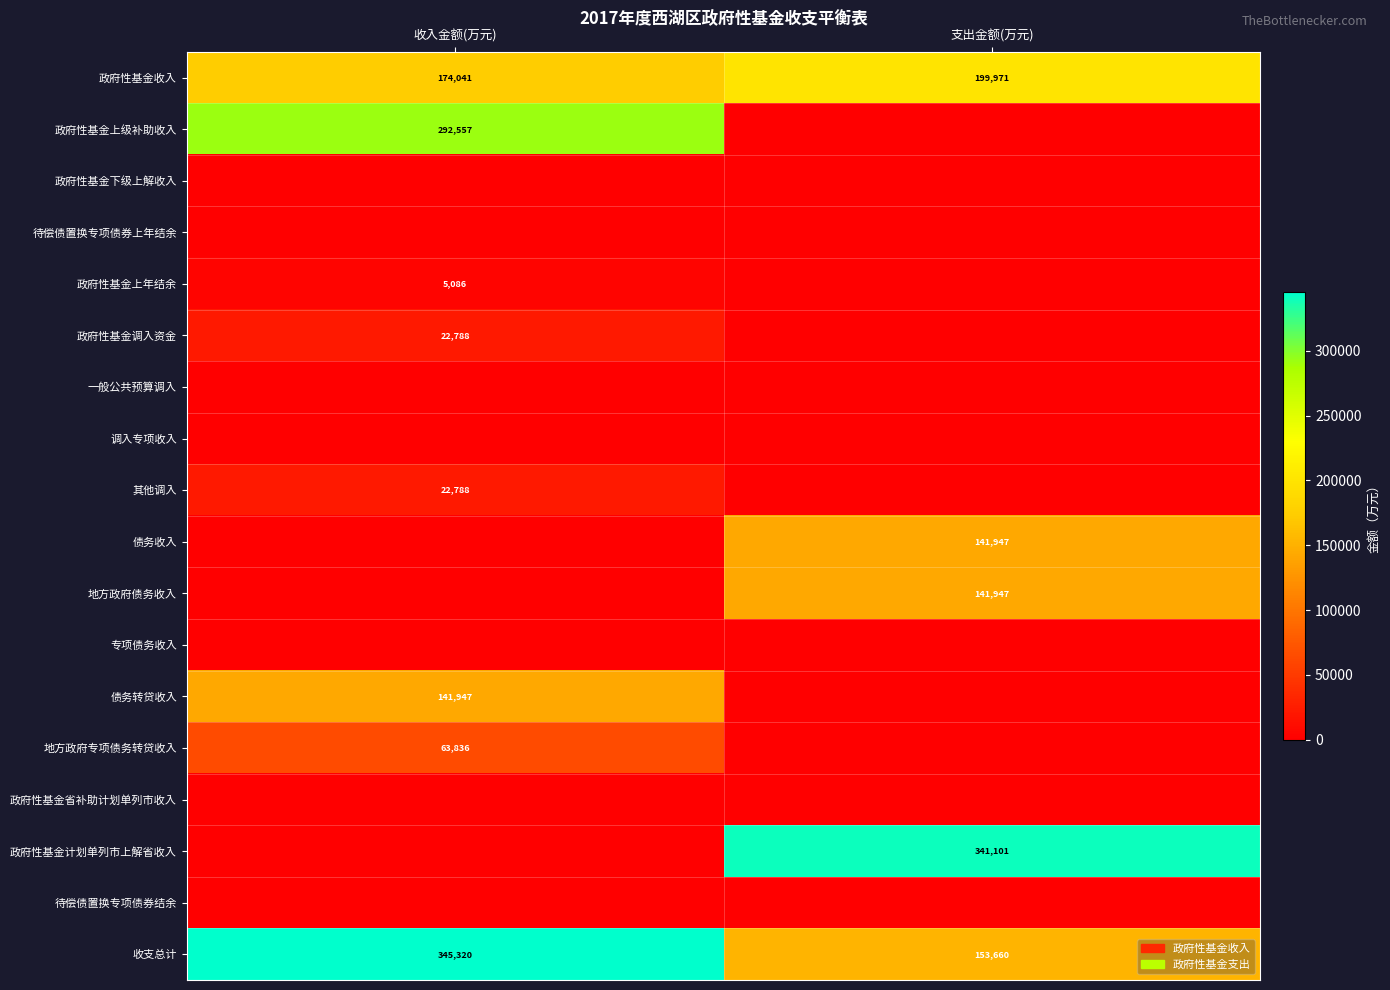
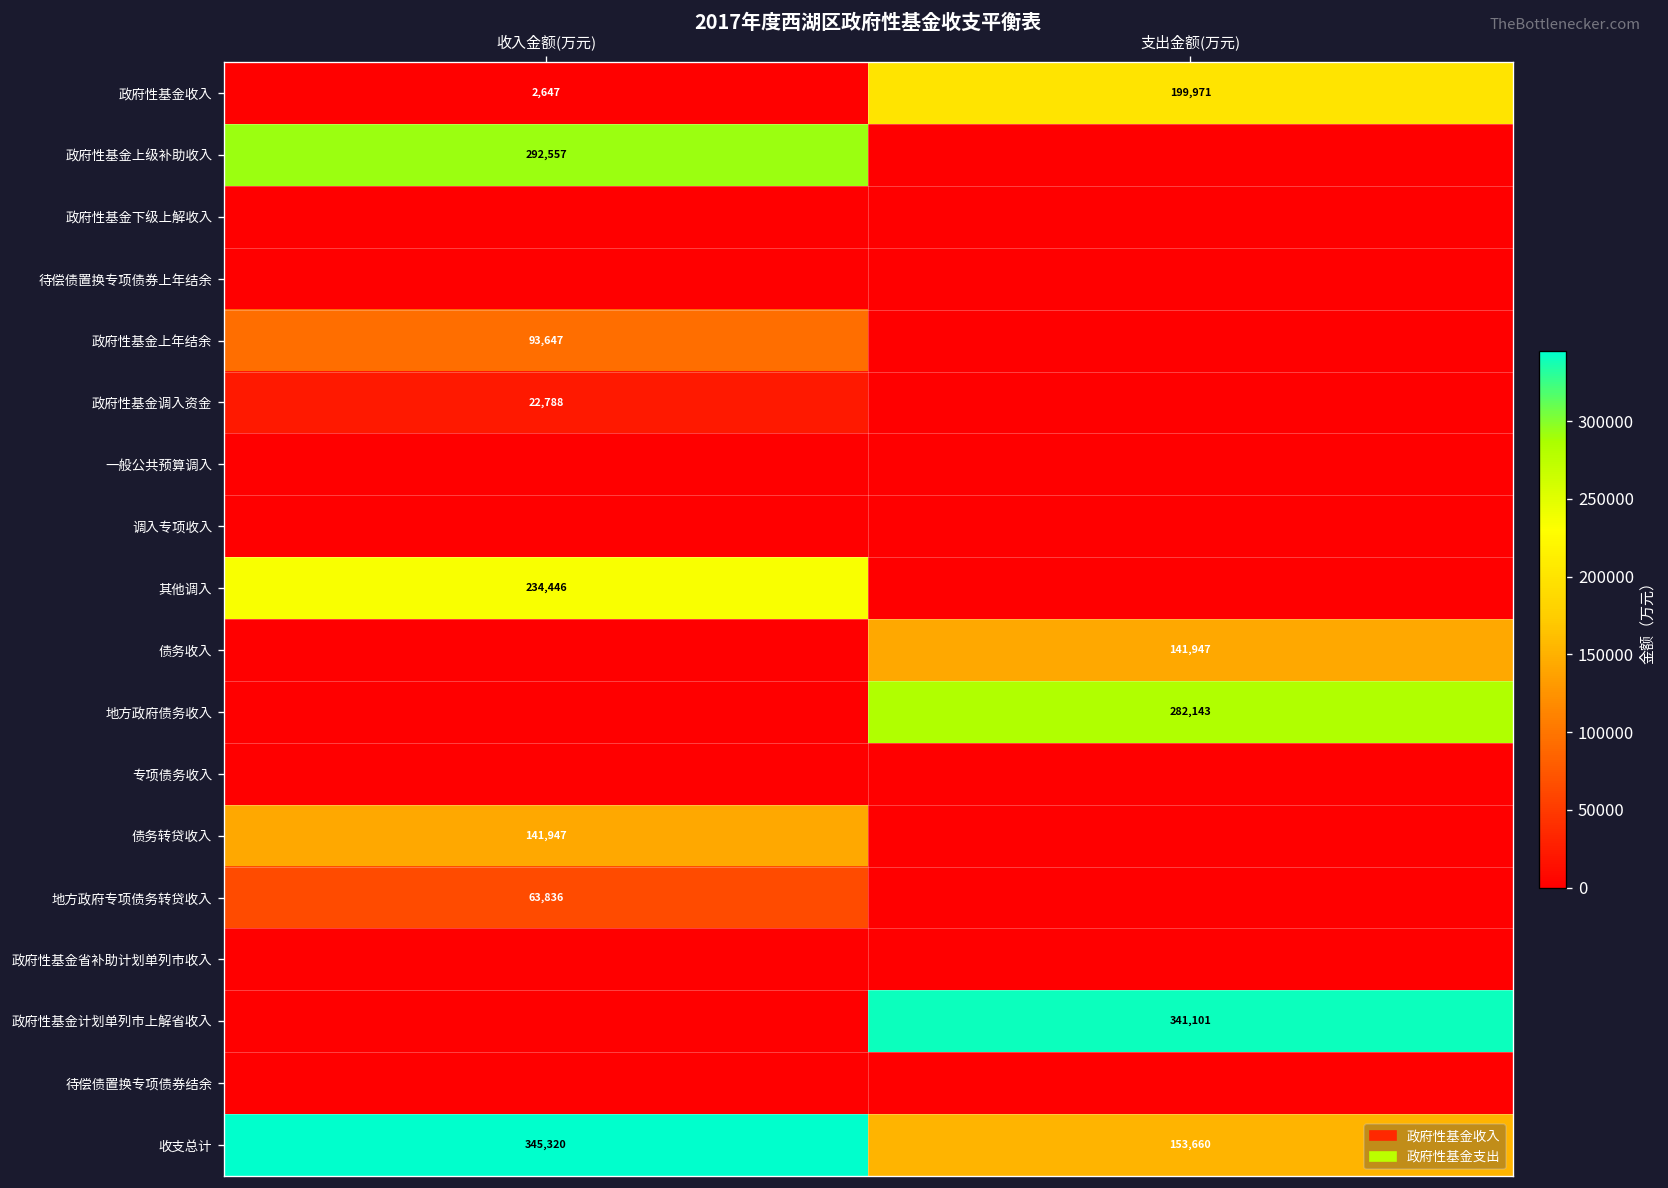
政府性基金收入, 收入金额(万元): 174,041 -> 2,647
政府性基金上年结余, 收入金额(万元): 5,086 -> 93,647
其他调入, 收入金额(万元): 22,788 -> 234,446
地方政府债务收入, 支出金额(万元): 141,947 -> 282,143
